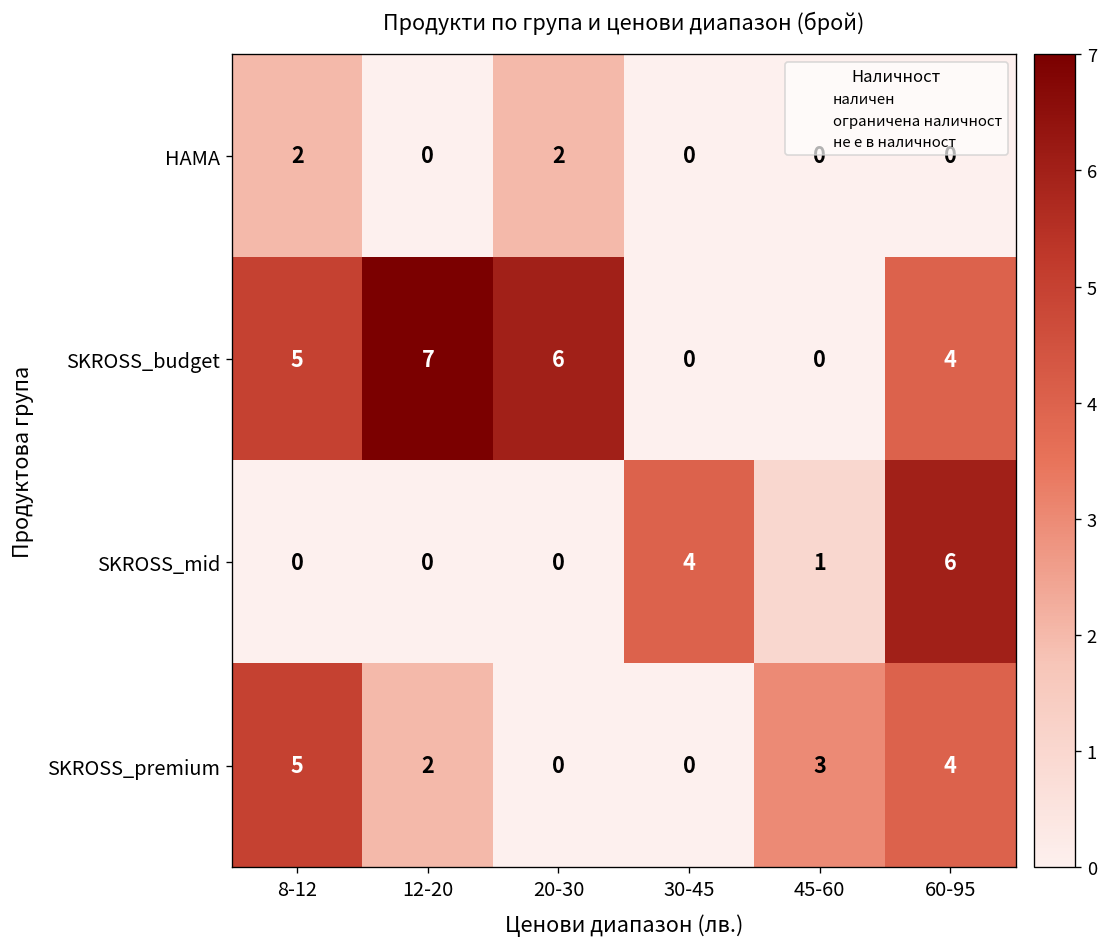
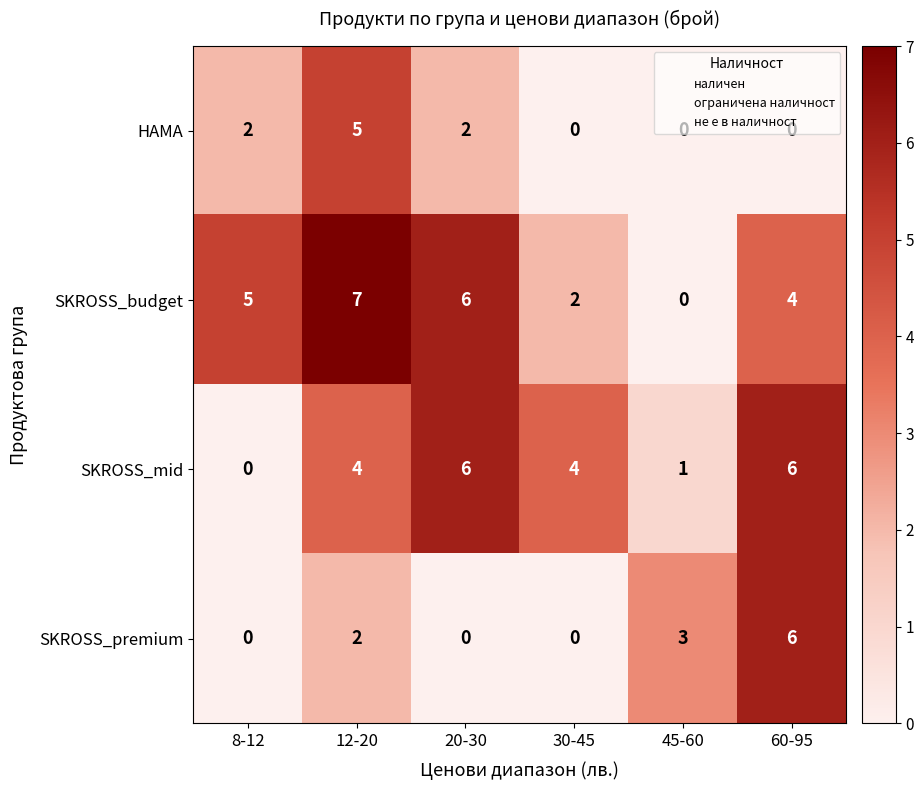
HAMA, 12-20: 0 -> 5
SKROSS_budget, 30-45: 0 -> 2
SKROSS_mid, 12-20: 0 -> 4
SKROSS_mid, 20-30: 0 -> 6
SKROSS_premium, 8-12: 5 -> 0
SKROSS_premium, 60-95: 4 -> 6
